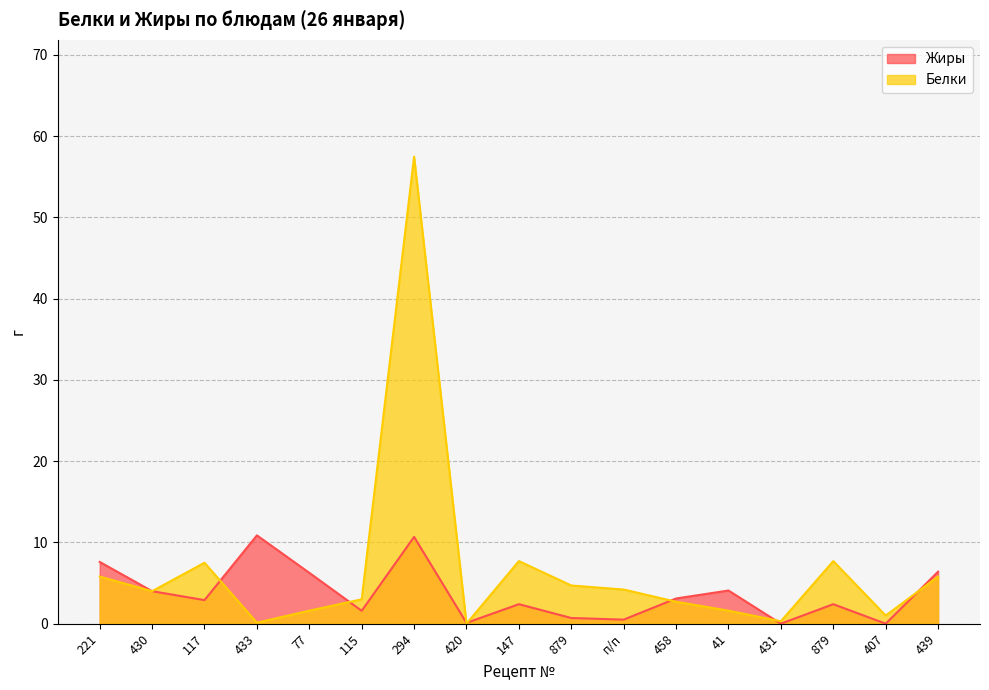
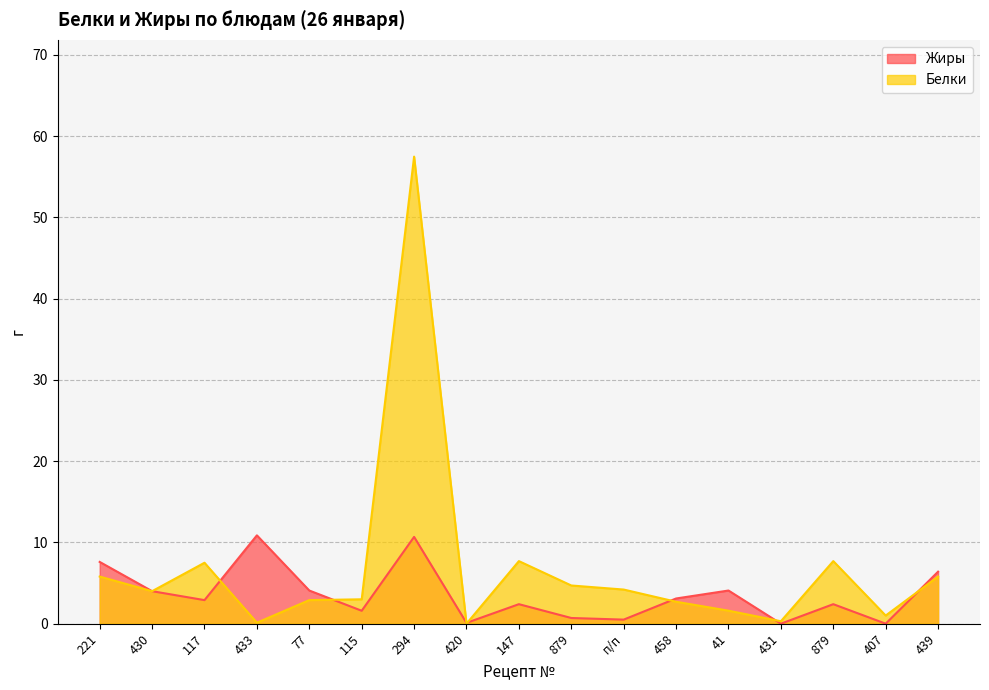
Жиры, 77: 6 -> 4
Белки, 77: 2 -> 3
